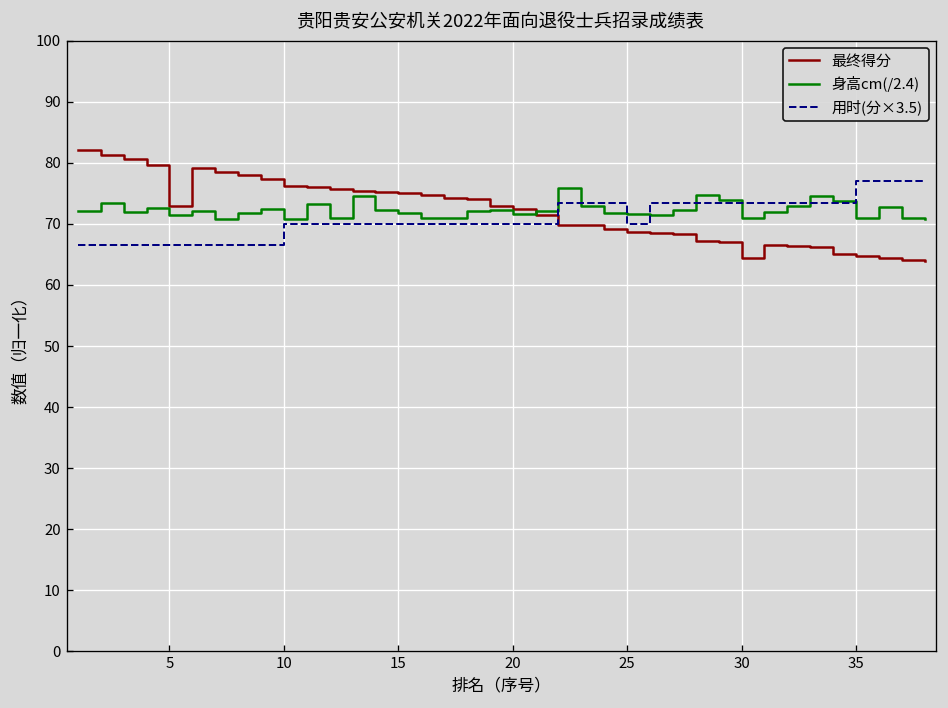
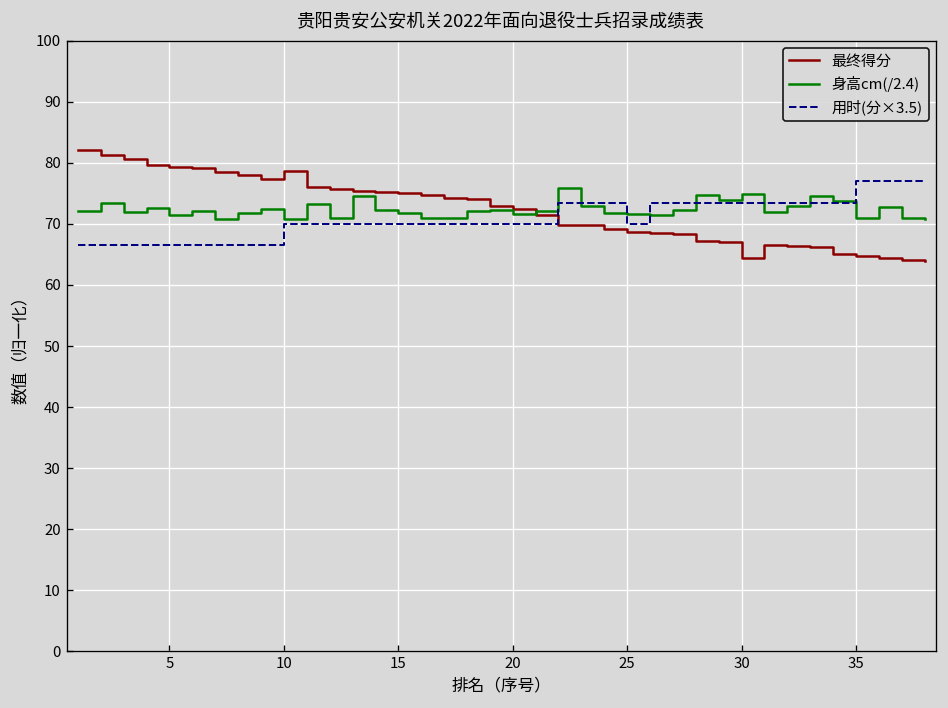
最终得分, 5: 73 -> 79
最终得分, 10: 76 -> 79
身高cm(/2.4), 30: 71 -> 75
